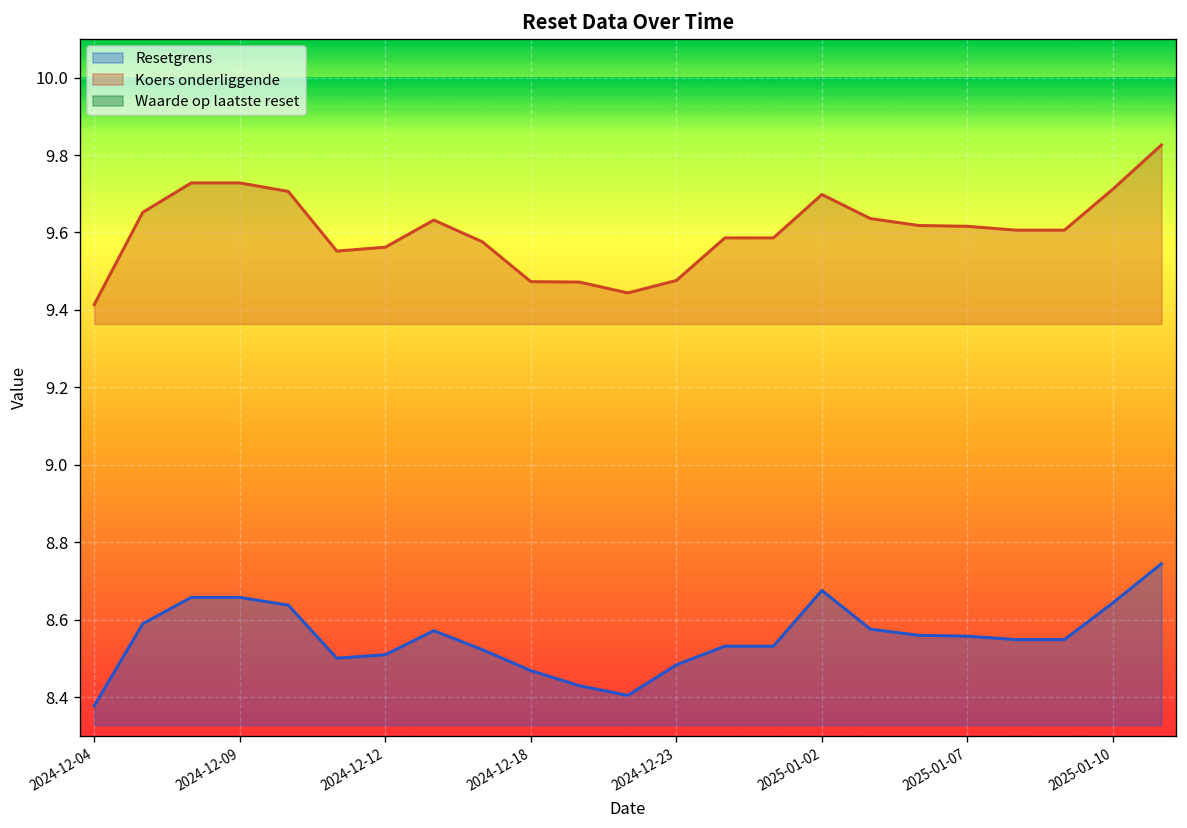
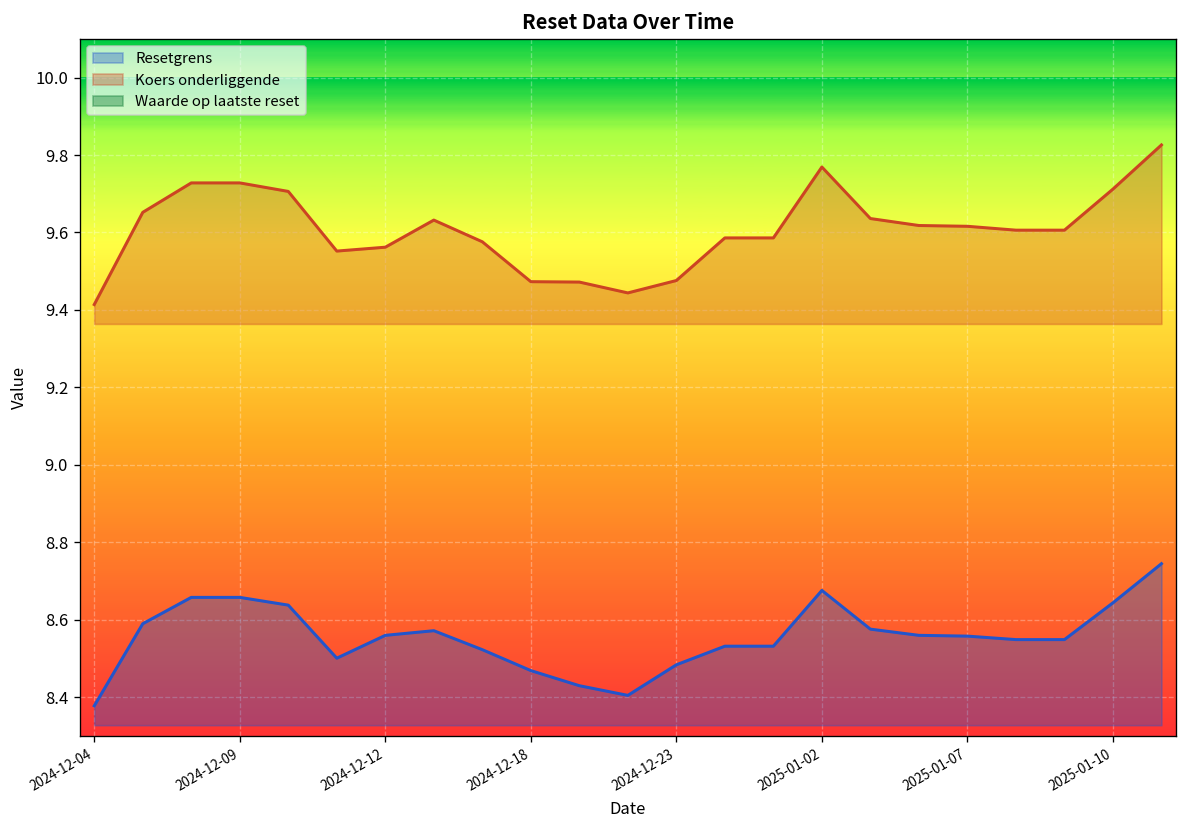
Resetgrens, 2024-12-12: 8.51 -> 8.56
Koers onderliggende, 2025-01-02: 9.70 -> 9.77
